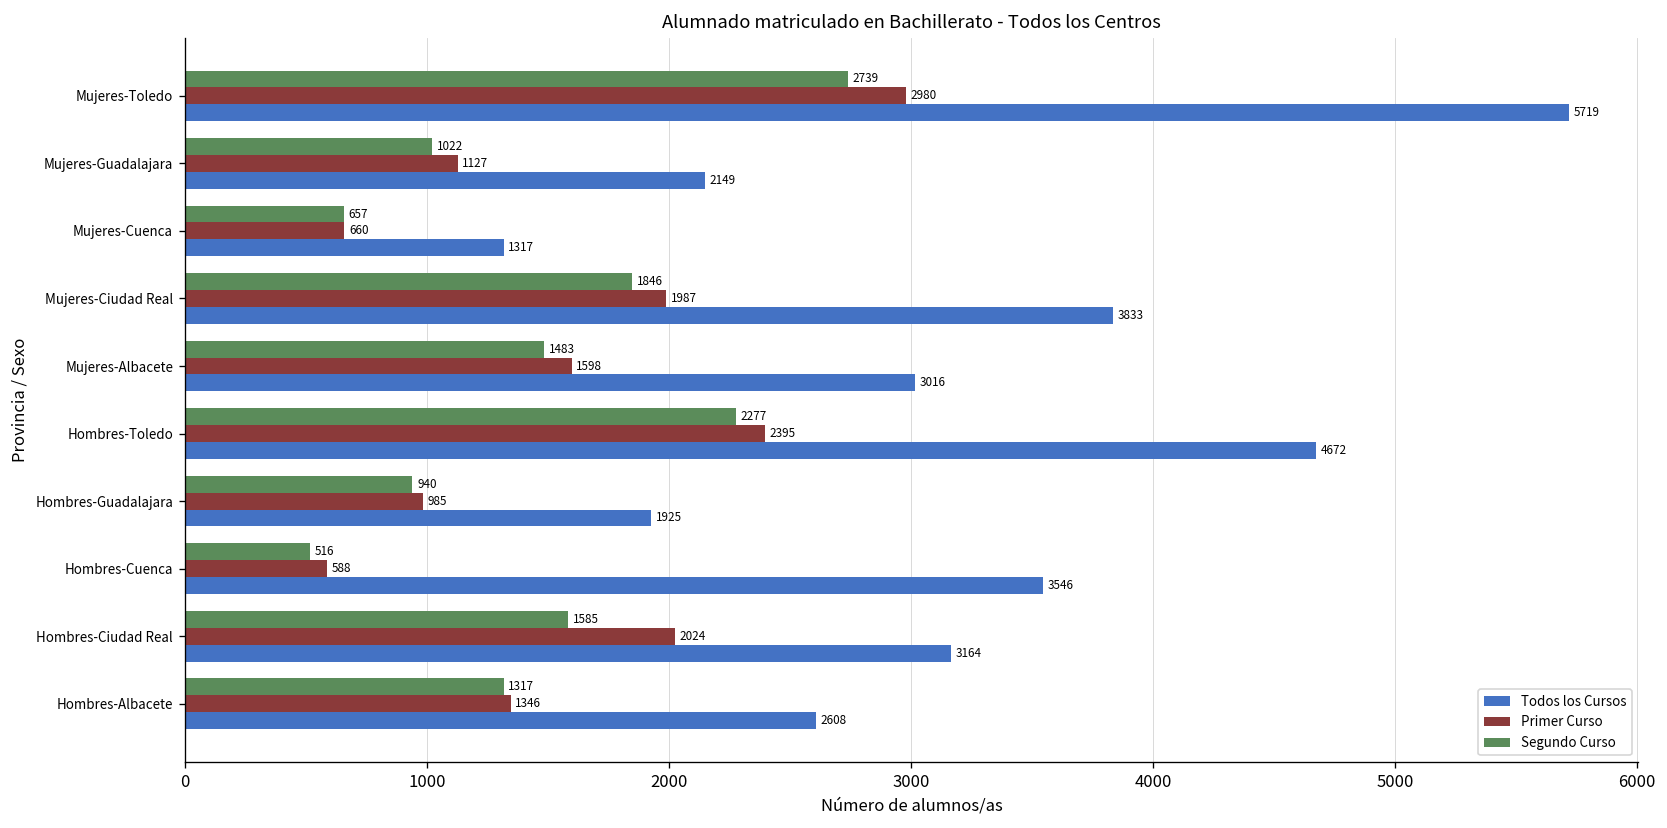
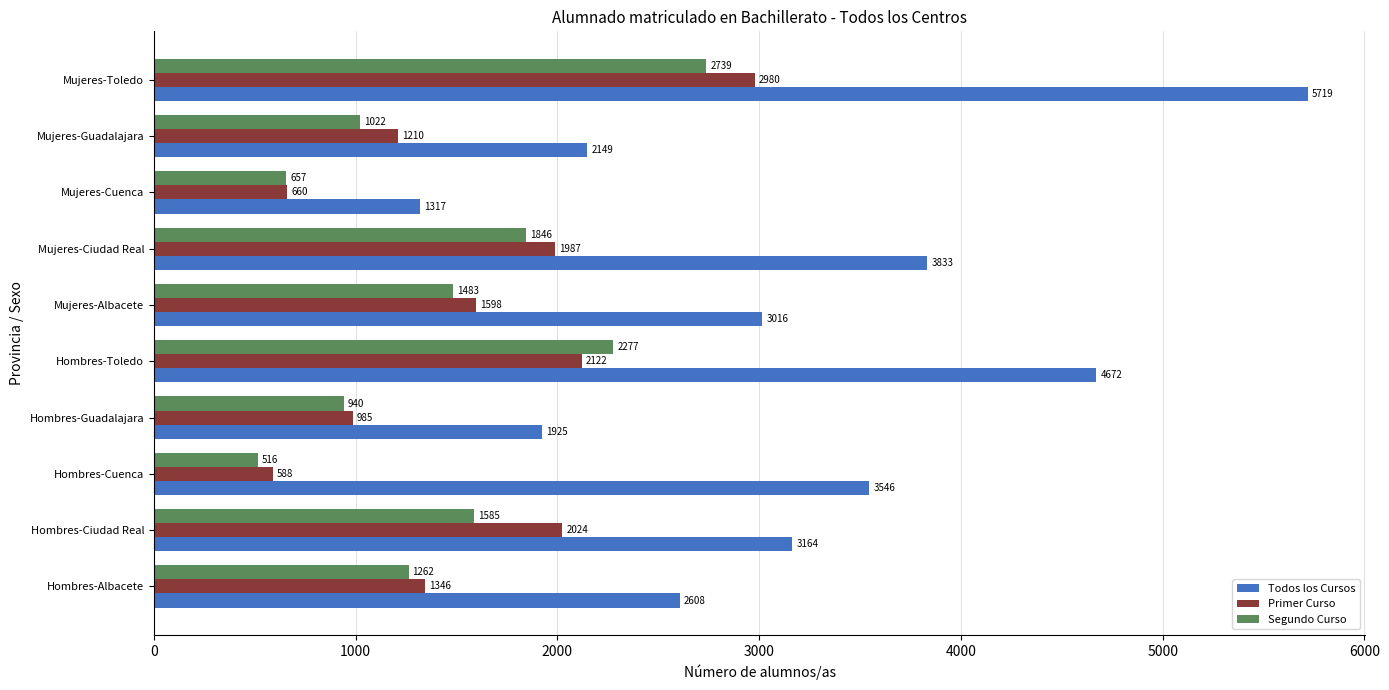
Primer Curso, Mujeres-Guadalajara: 1127 -> 1210
Primer Curso, Hombres-Toledo: 2395 -> 2122
Segundo Curso, Hombres-Albacete: 1317 -> 1262
